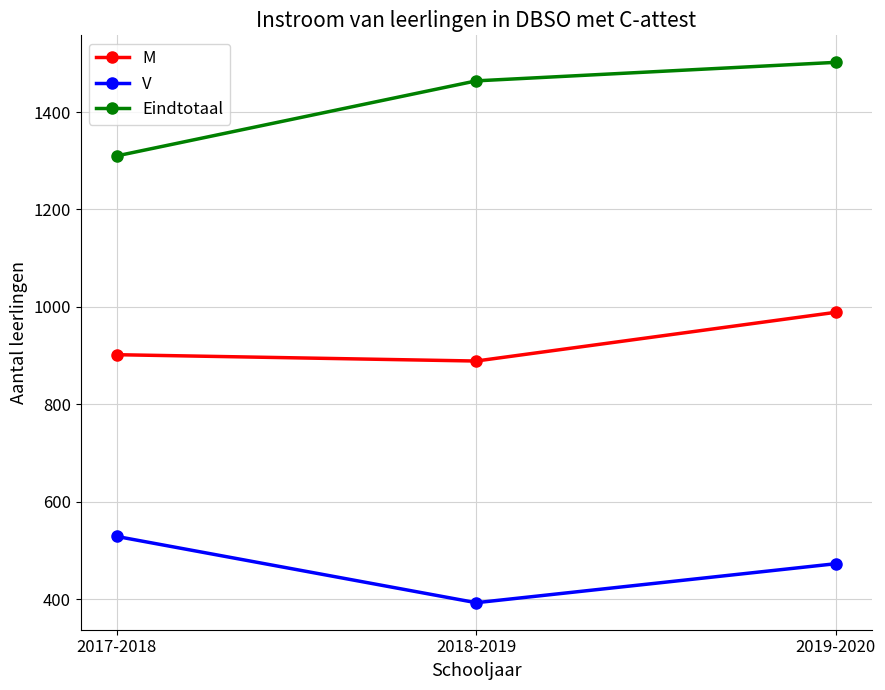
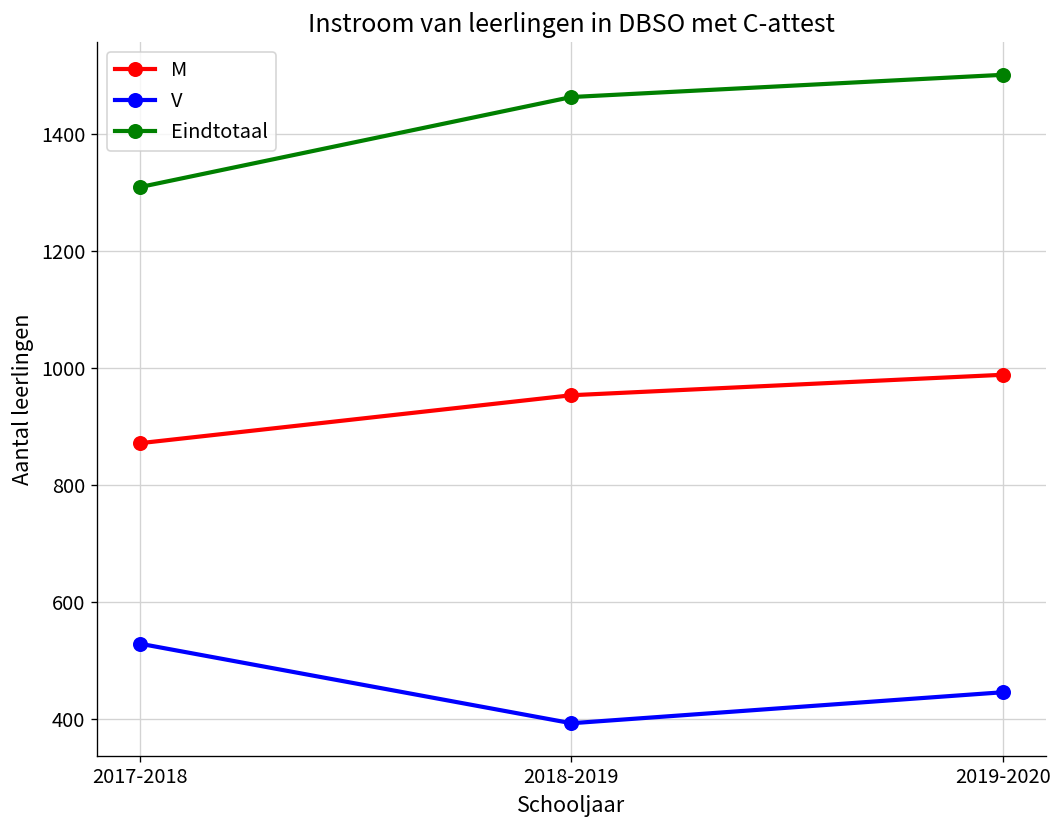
M, 2017-2018: 900 -> 870
M, 2018-2019: 890 -> 950
V, 2019-2020: 470 -> 450
